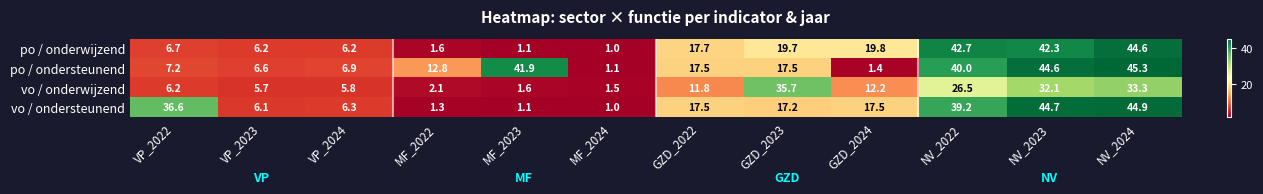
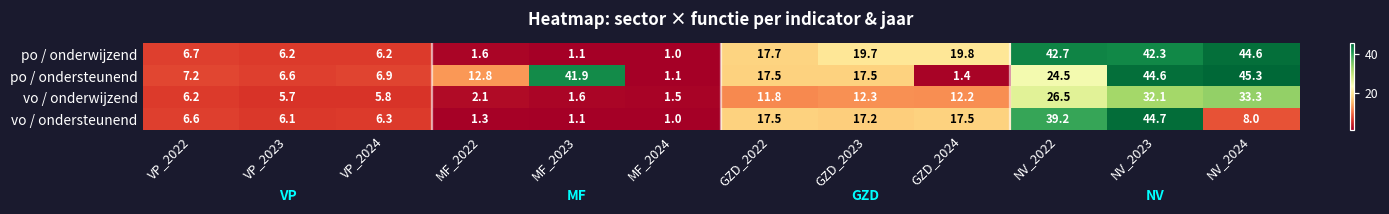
po / ondersteunend, NV_2022: 40.0 -> 24.5
vo / onderwijzend, GZD_2023: 35.7 -> 12.3
vo / ondersteunend, VP_2022: 36.6 -> 6.6
vo / ondersteunend, NV_2024: 44.9 -> 8.0
